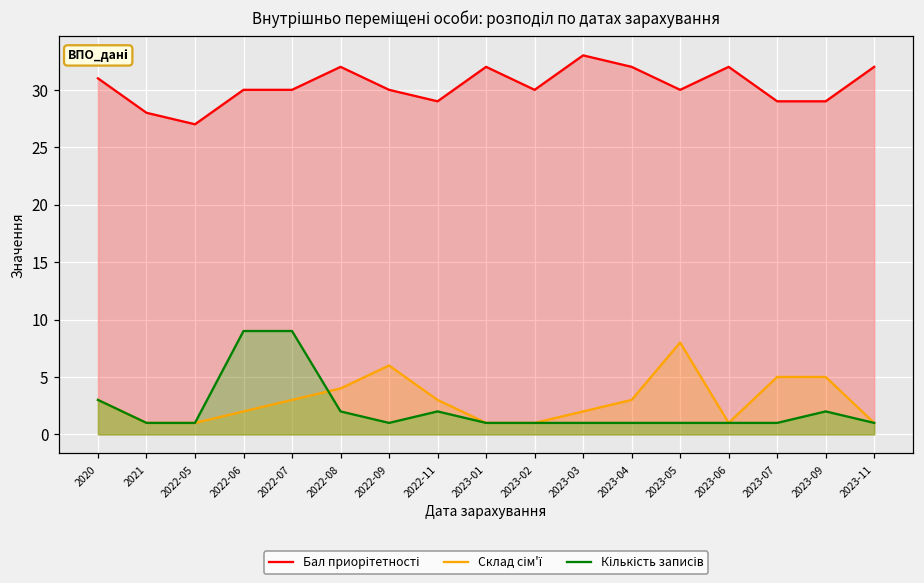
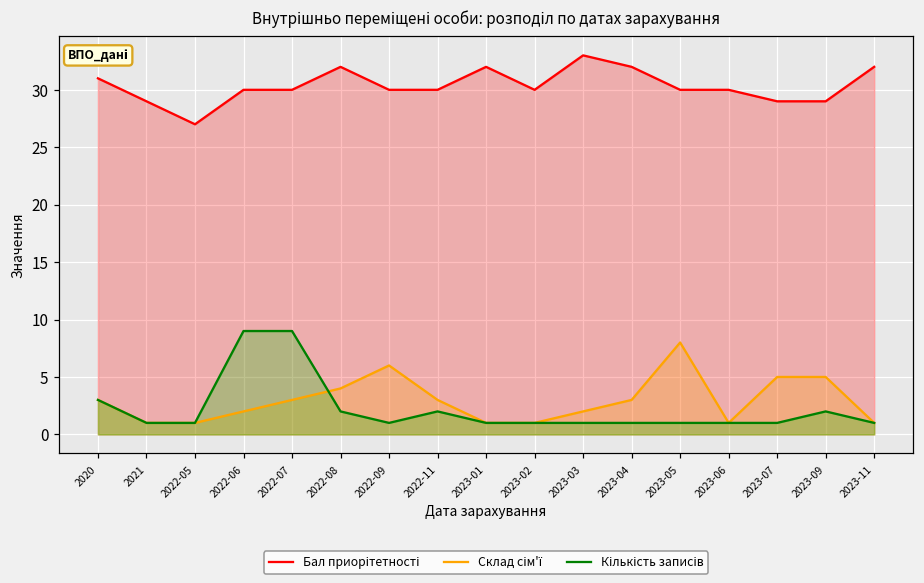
Бал приорітетності, 2021: 28 -> 29
Бал приорітетності, 2022-11: 29 -> 30
Бал приорітетності, 2023-06: 32 -> 30
